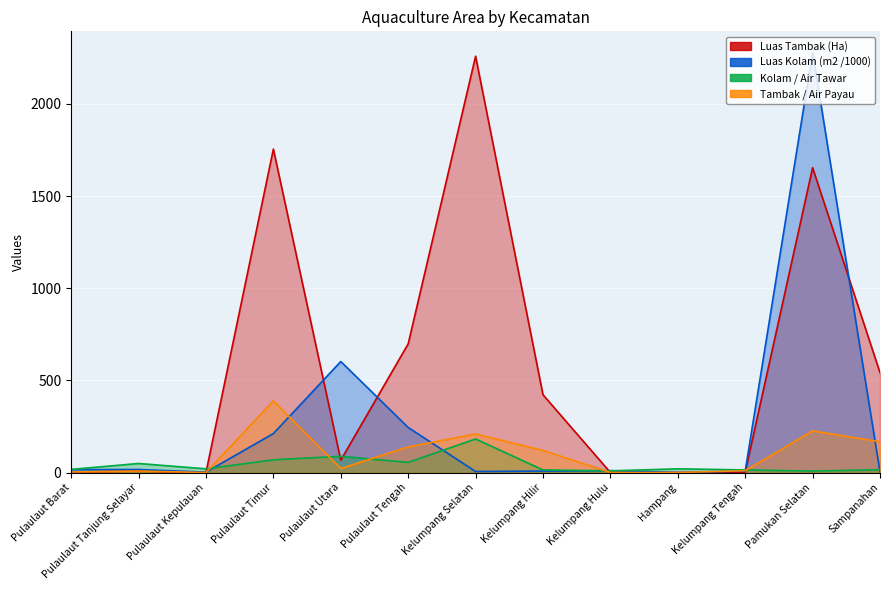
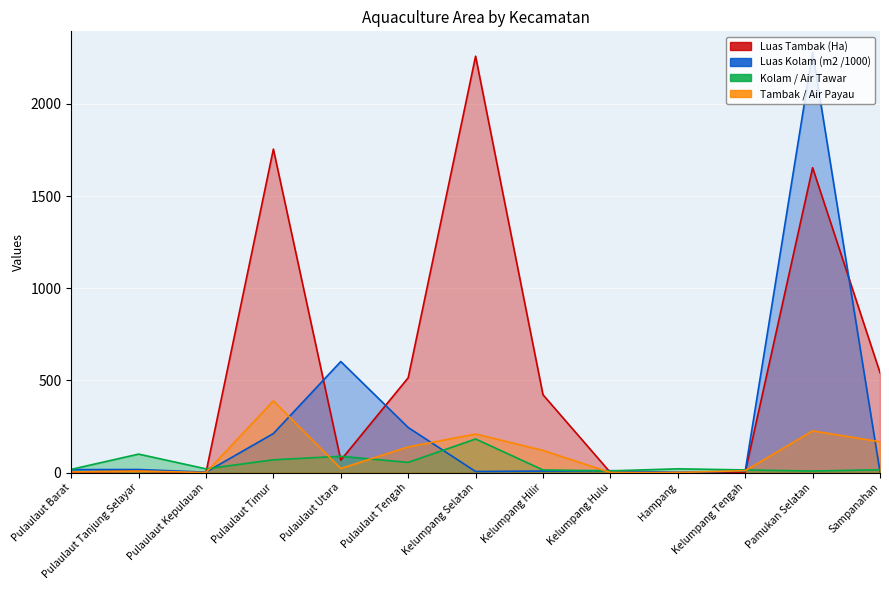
Kolam / Air Tawar, Pulaulaut Tanjung Selayar: 50 -> 100
Luas Tambak (Ha), Pulaulaut Tengah: 700 -> 510
